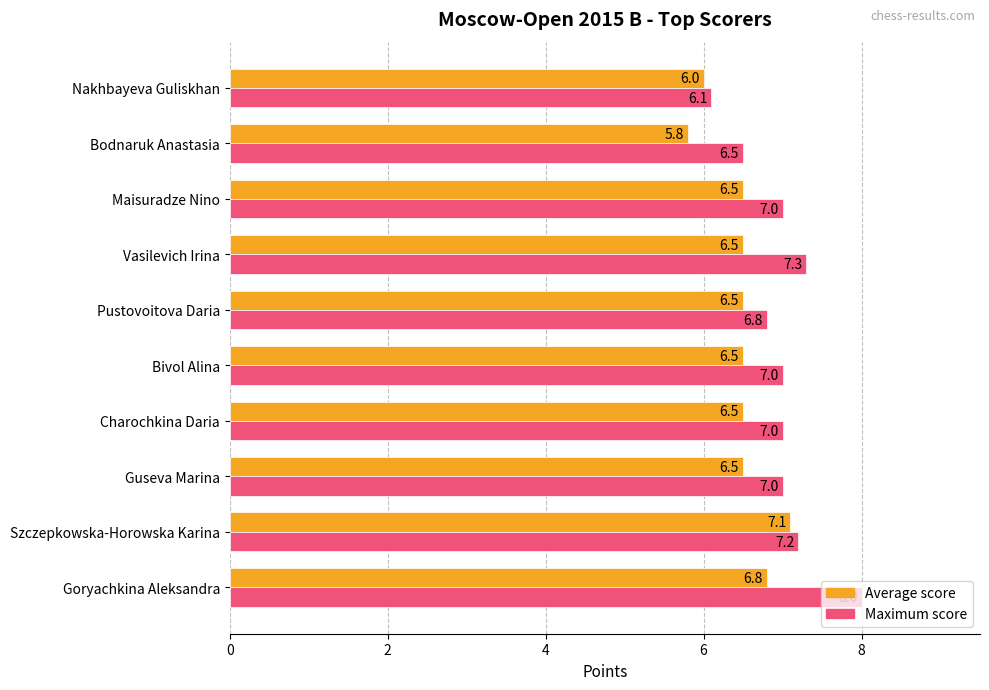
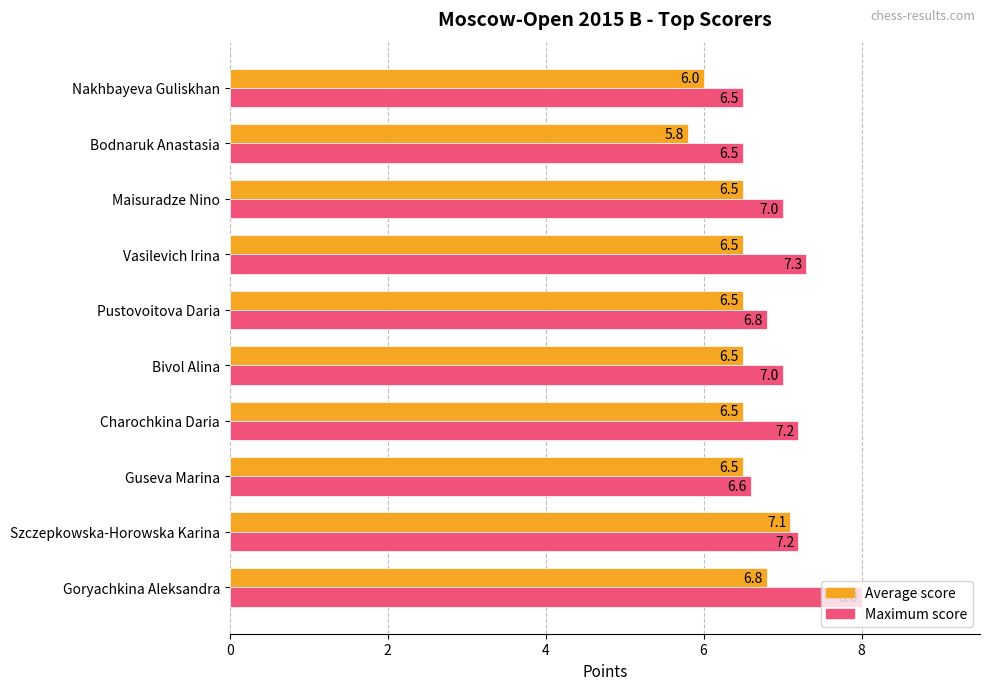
Maximum score, Nakhbayeva Guliskhan: 6.1 -> 6.5
Maximum score, Charochkina Daria: 7.0 -> 7.2
Maximum score, Guseva Marina: 7.0 -> 6.6
